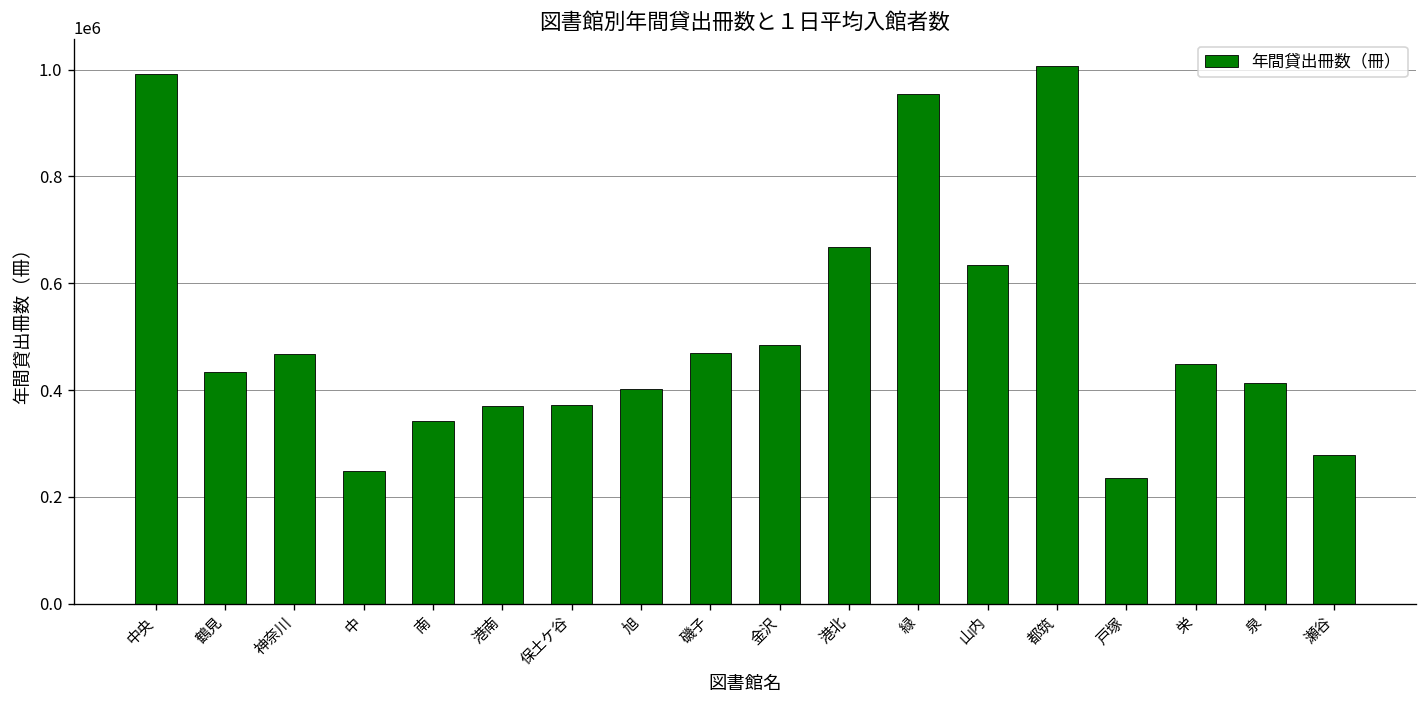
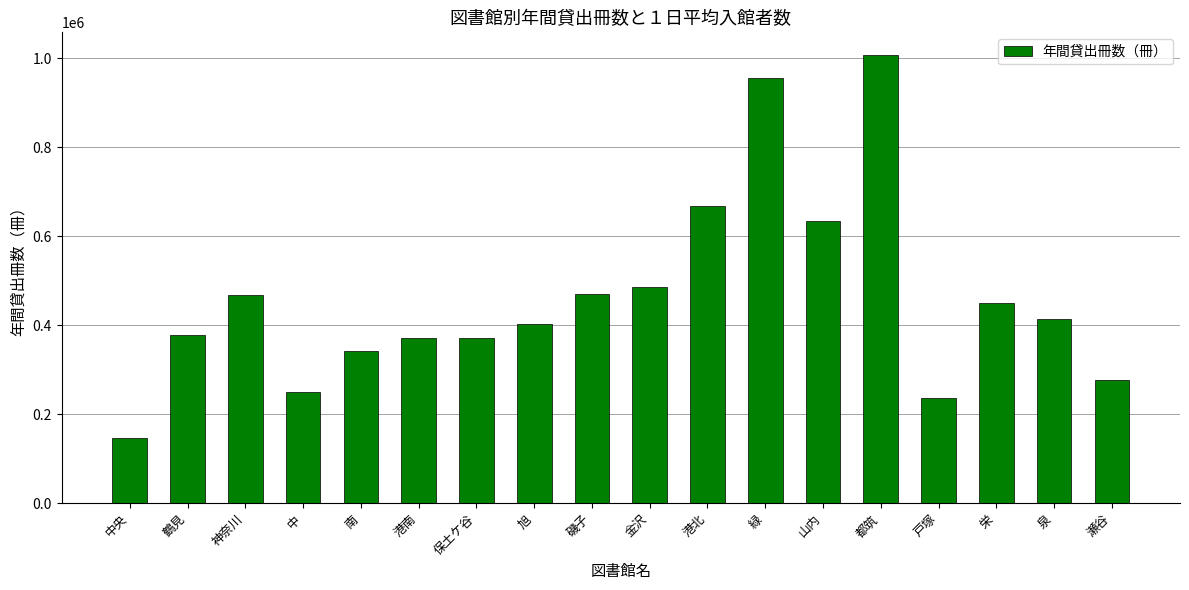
中央: 990000 -> 150000
鶴見: 430000 -> 380000
